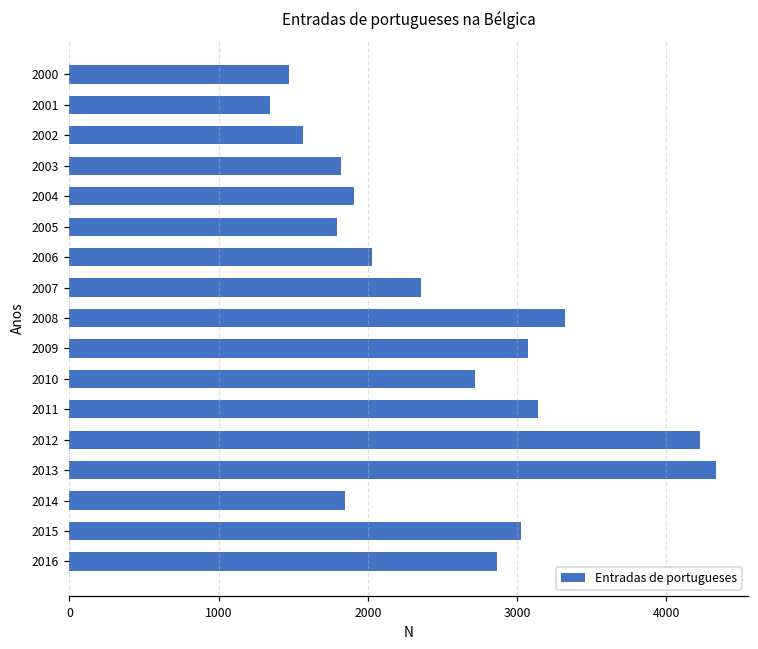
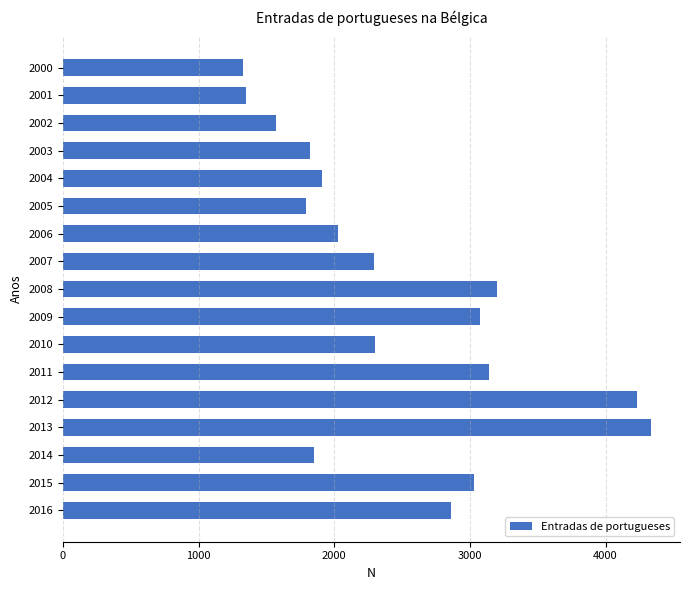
2000: 1470 -> 1320
2007: 2350 -> 2290
2008: 3320 -> 3200
2010: 2720 -> 2300
